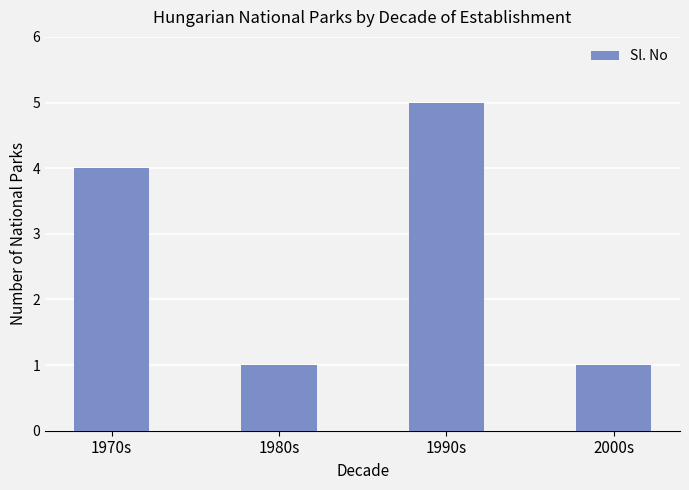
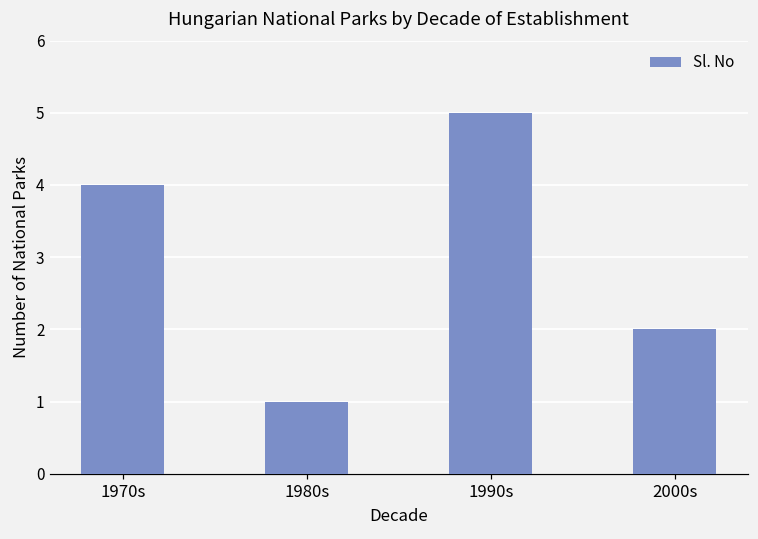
2000s: 1 -> 2
